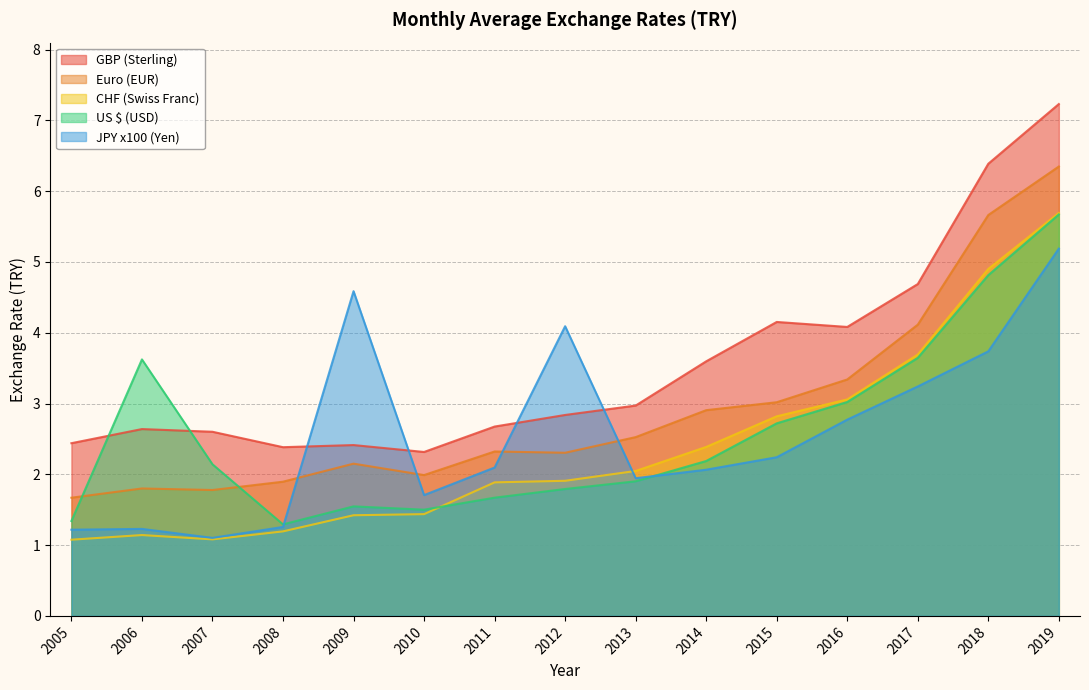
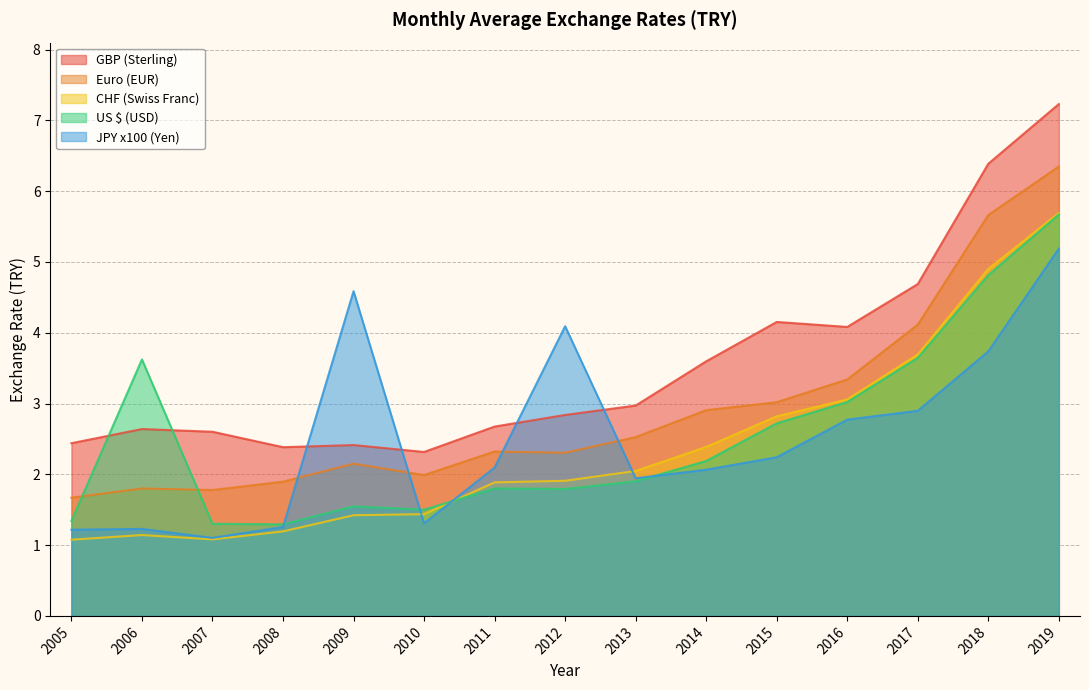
US $ (USD), 2007: 2.1 -> 1.3
JPY x100 (Yen), 2010: 1.7 -> 1.3
US $ (USD), 2011: 1.7 -> 1.8
JPY x100 (Yen), 2017: 3.2 -> 2.9
